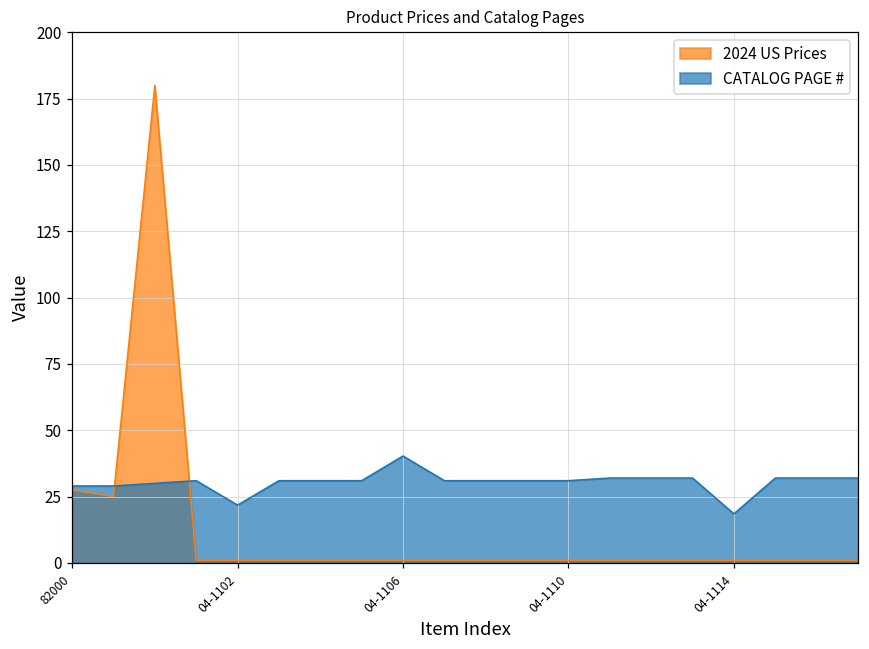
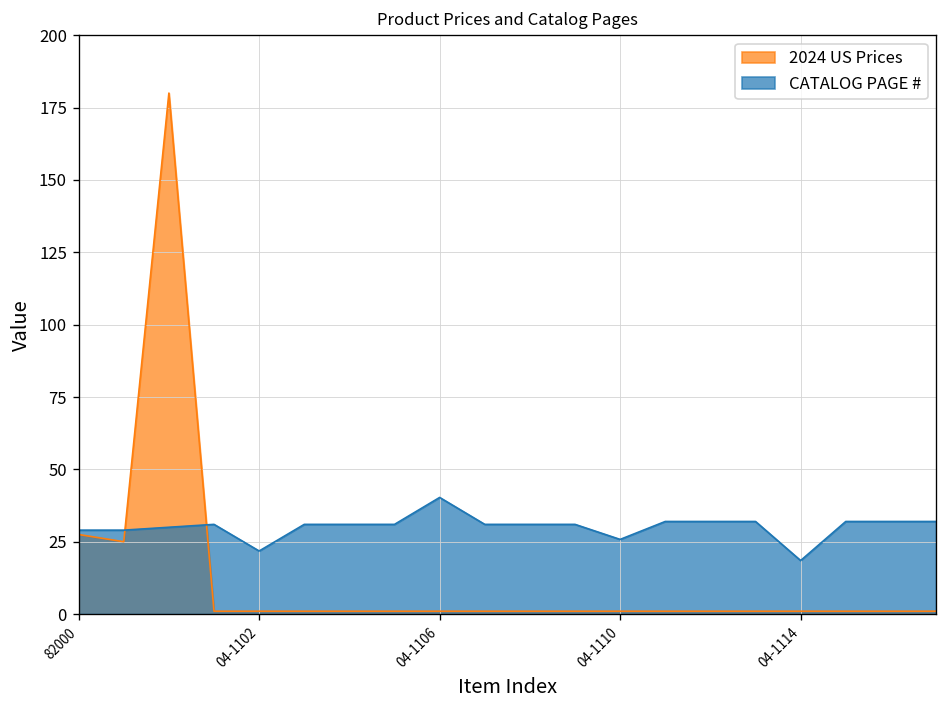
CATALOG PAGE #, 04-1110: 31 -> 26
